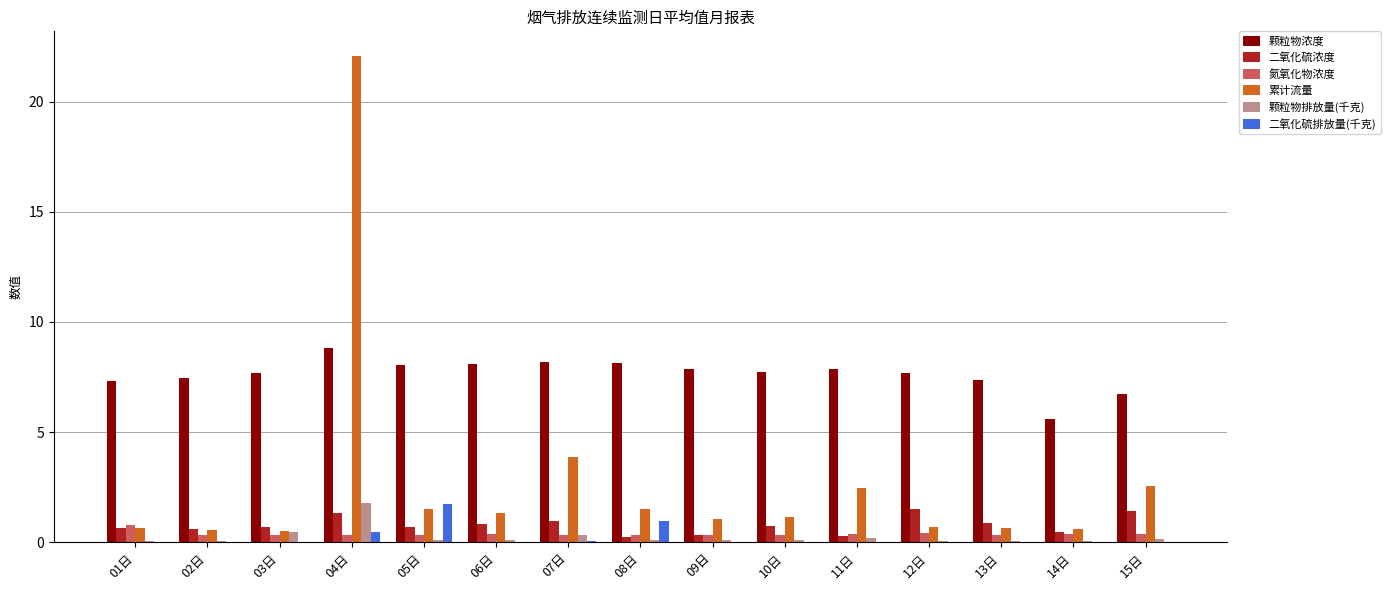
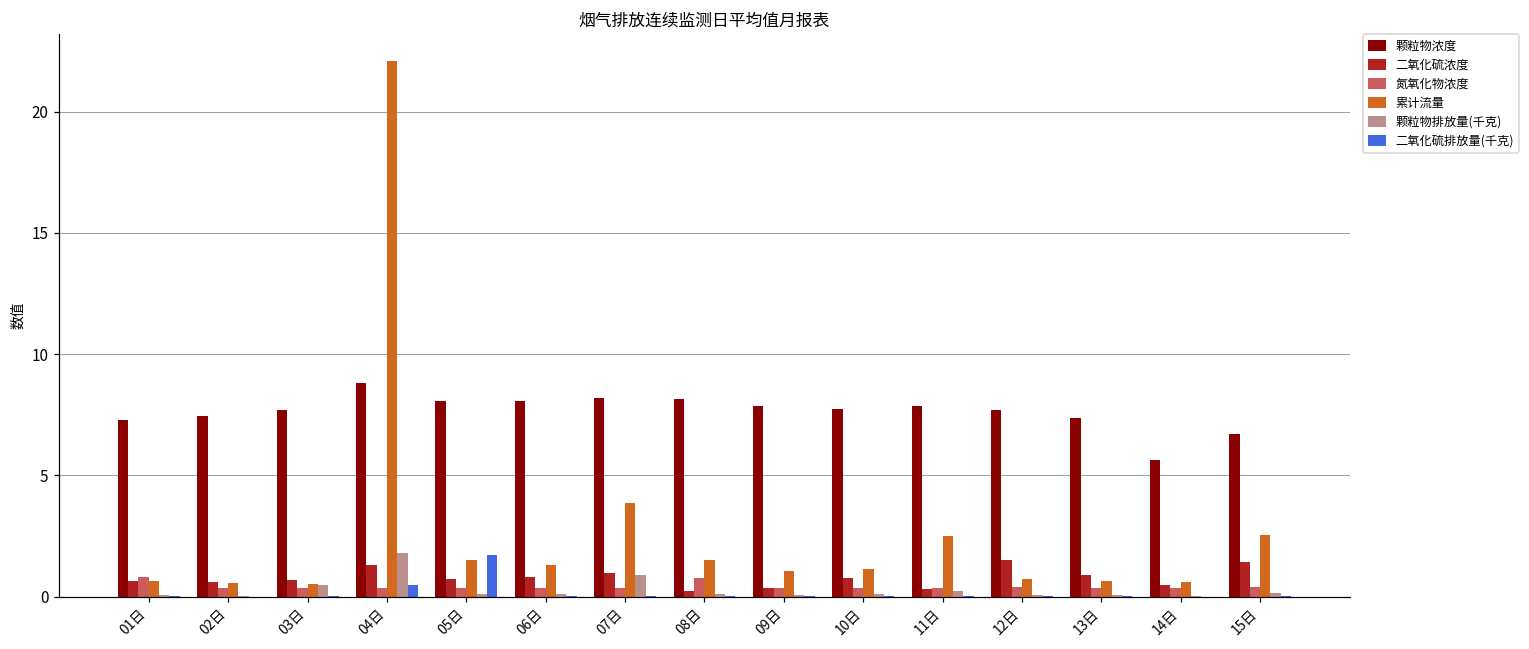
颗粒物排放量(千克), 07日: 0.3 -> 0.9
氮氧化物浓度, 08日: 0.4 -> 0.8
二氧化硫排放量(千克), 08日: 0.9 -> 0.0
